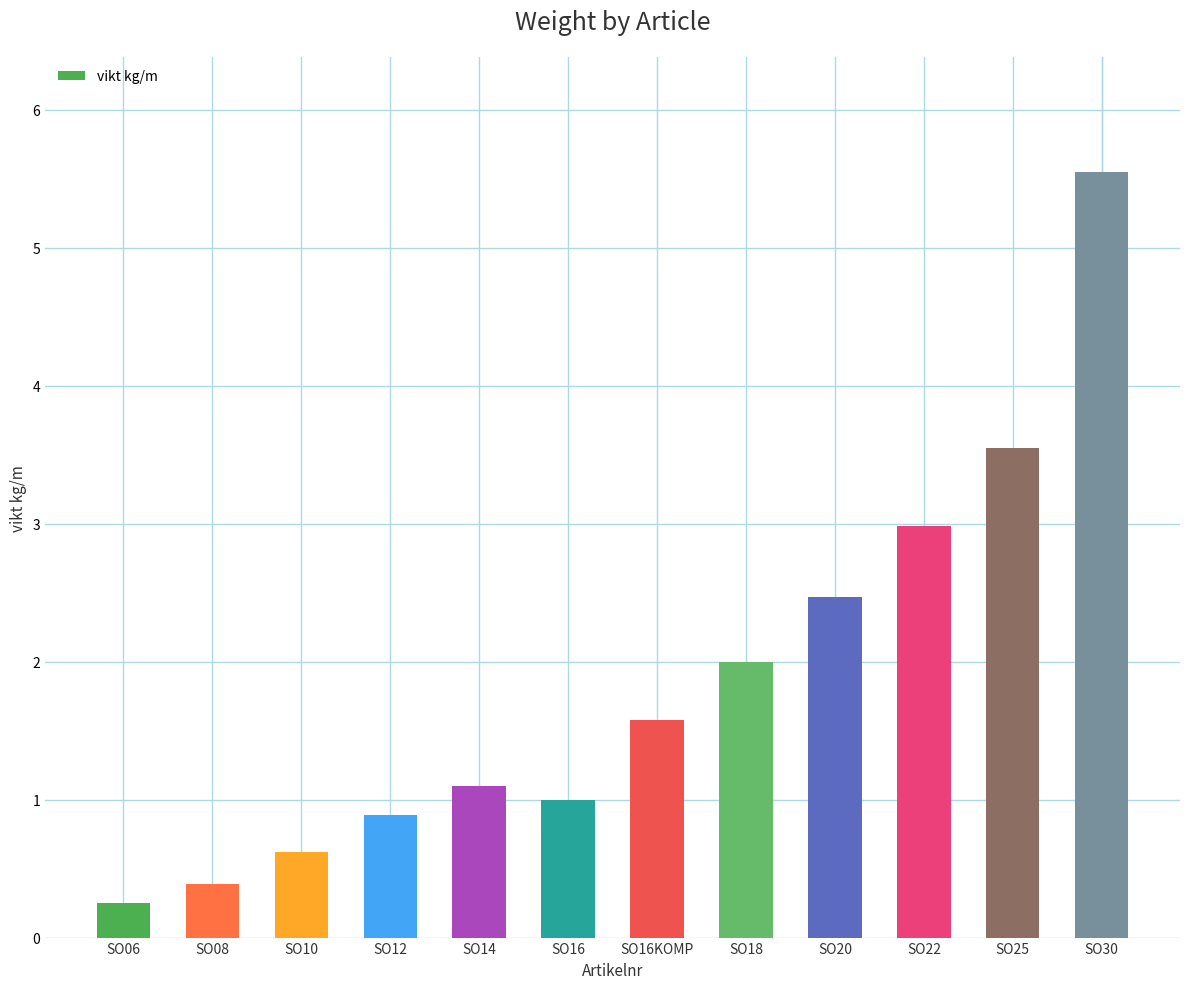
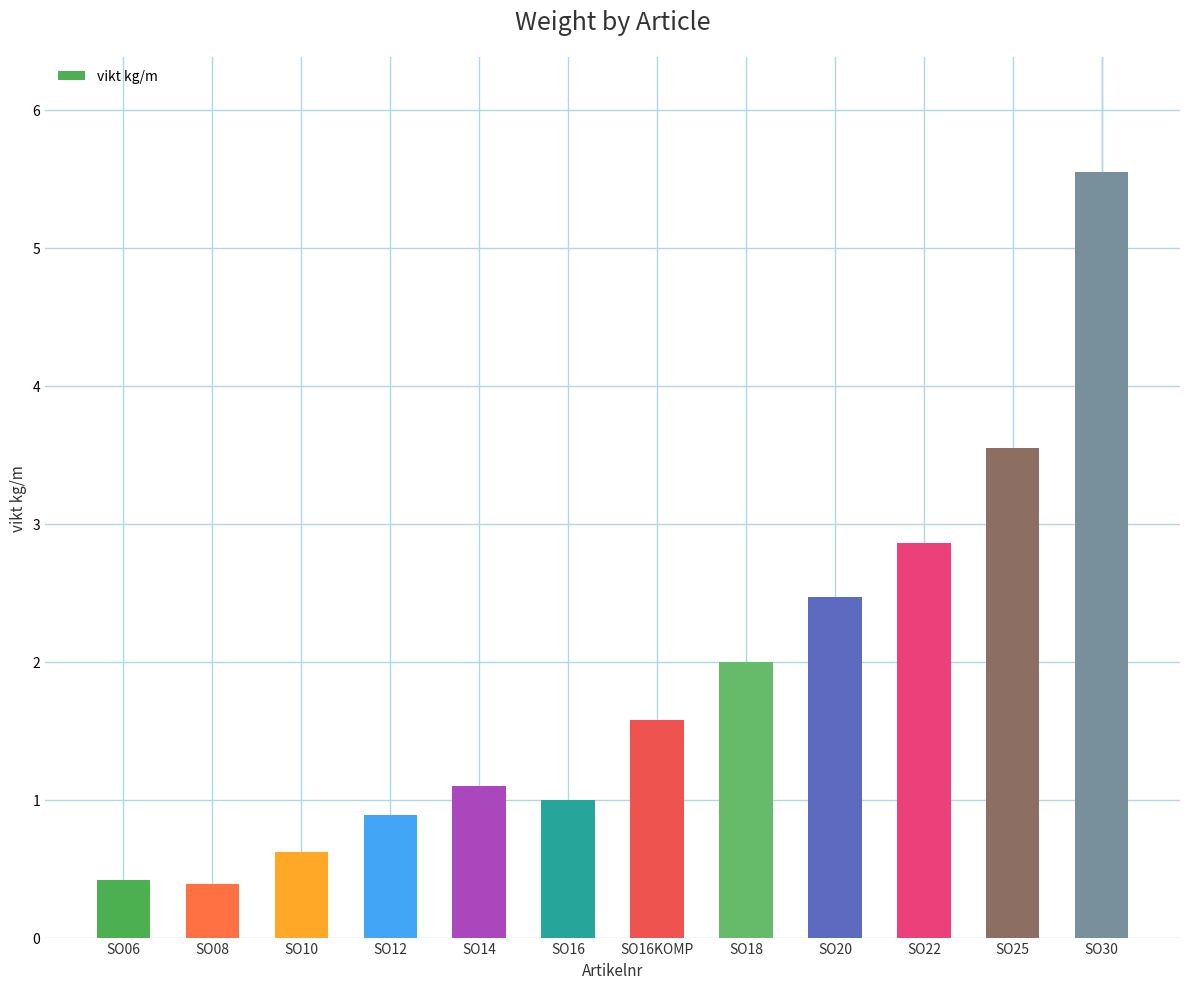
SO06: 0.25 -> 0.42
SO22: 2.98 -> 2.86
